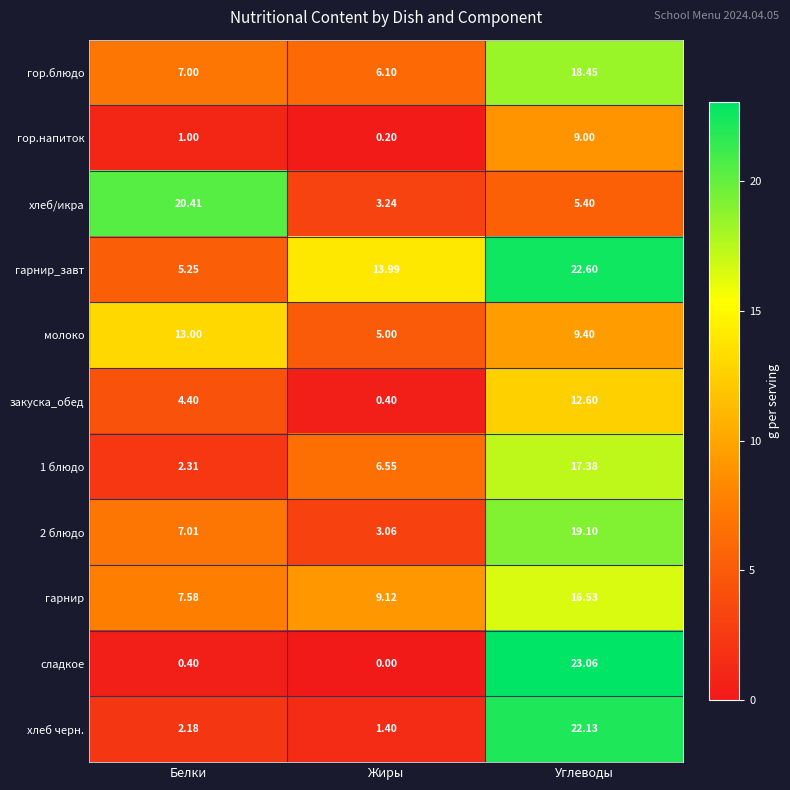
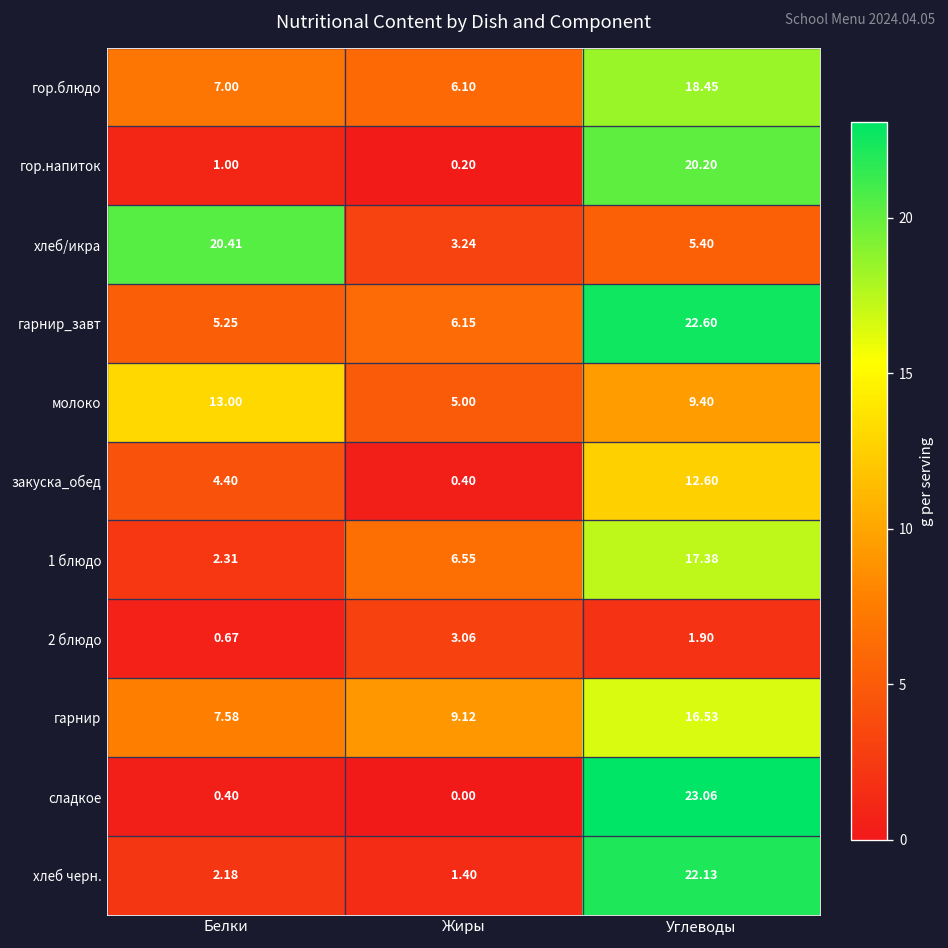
гор.напиток, Углеводы: 9.00 -> 20.20
гарнир_завт, Жиры: 13.99 -> 6.15
2 блюдо, Белки: 7.01 -> 0.67
2 блюдо, Углеводы: 19.10 -> 1.90
